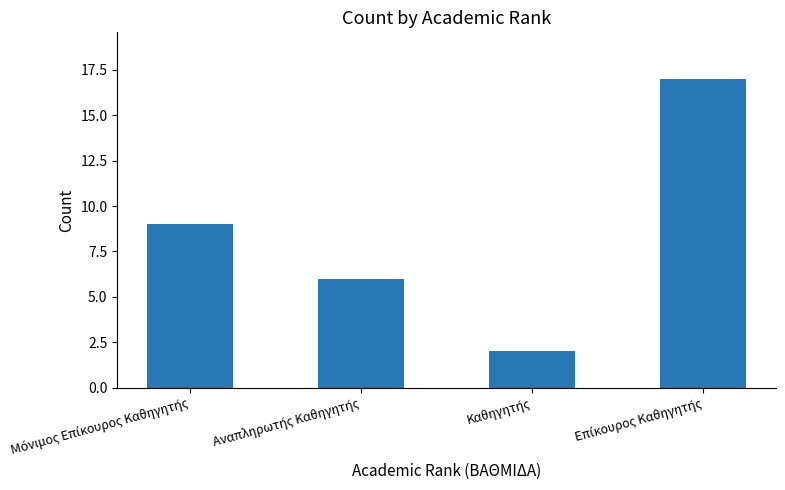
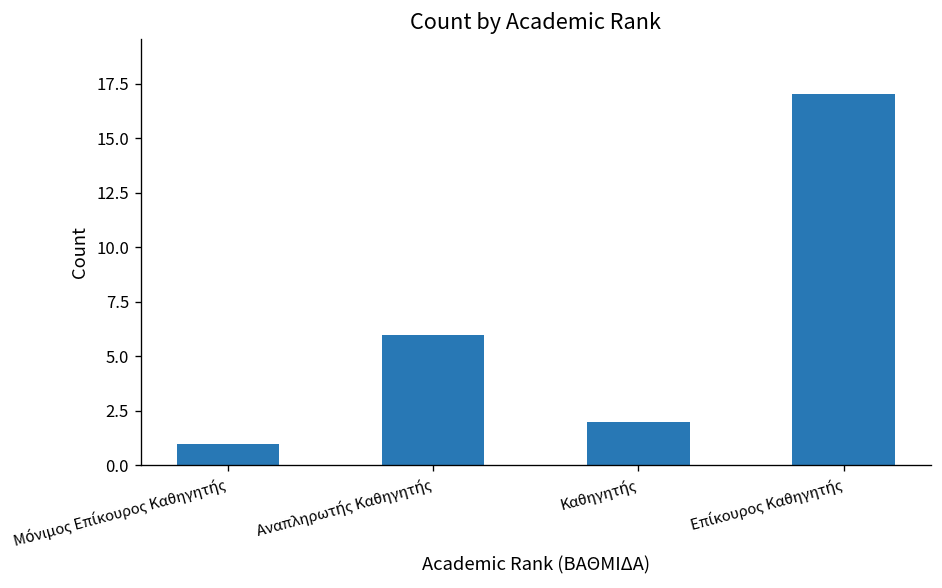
Μόνιμος Επίκουρος Καθηγητής: 9 -> 1
